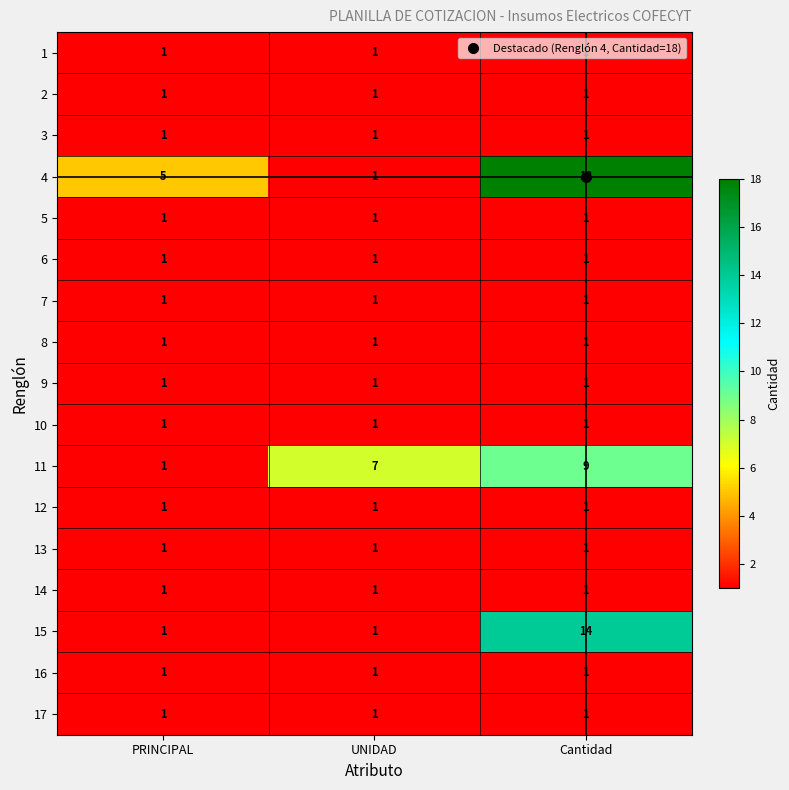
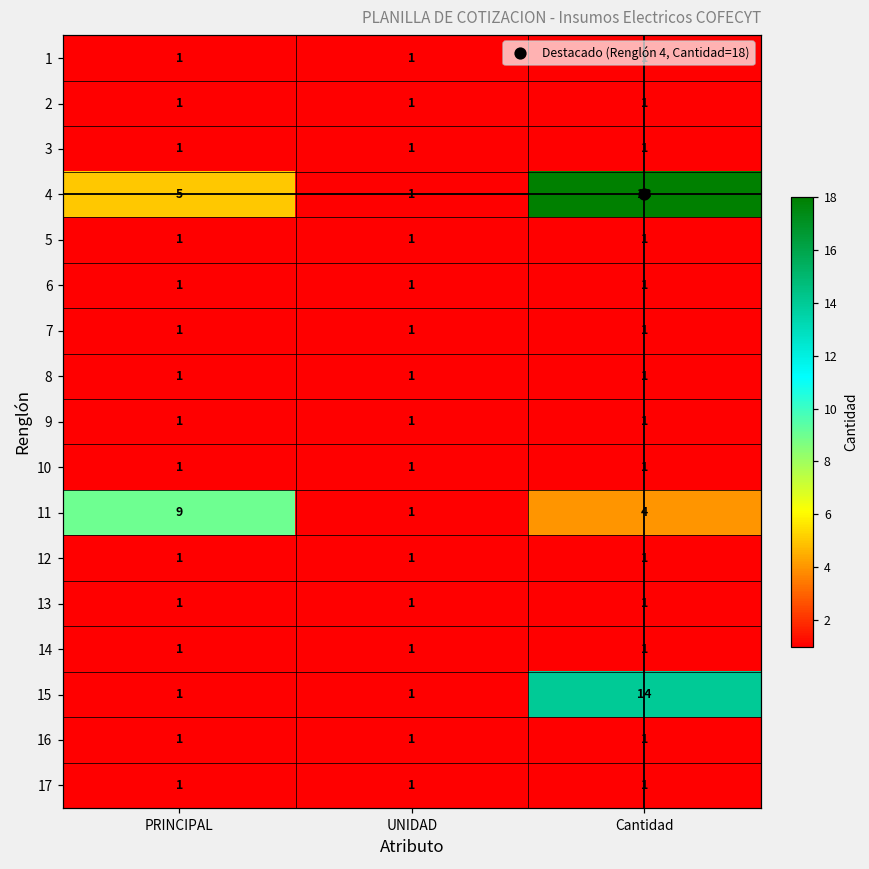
11, PRINCIPAL: 1 -> 9
11, UNIDAD: 7 -> 1
11, Cantidad: 9 -> 4
